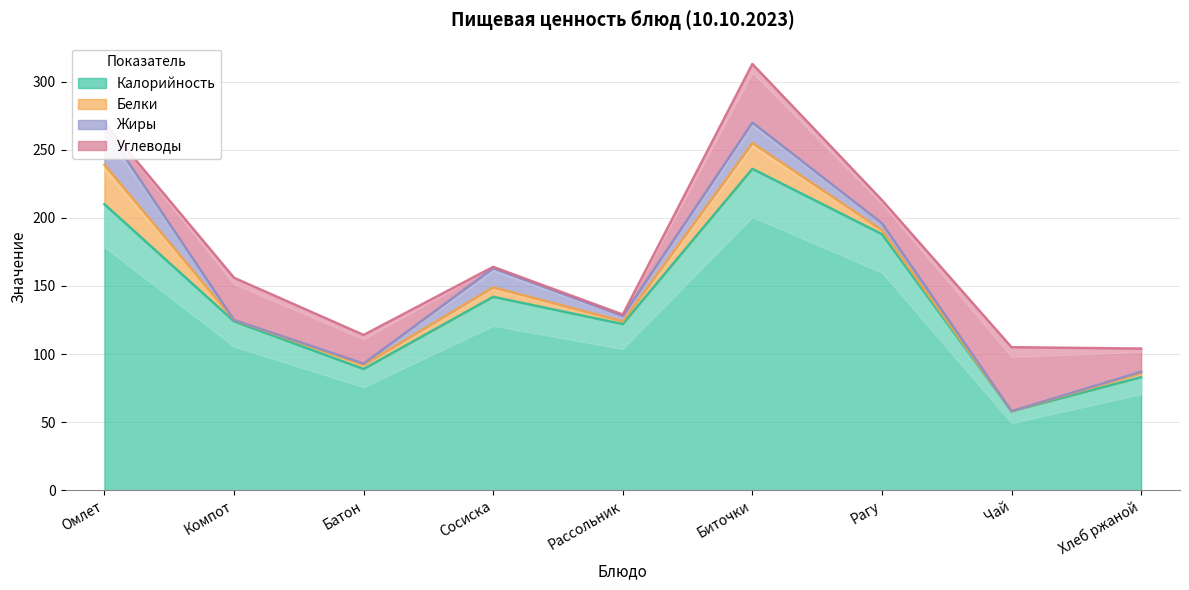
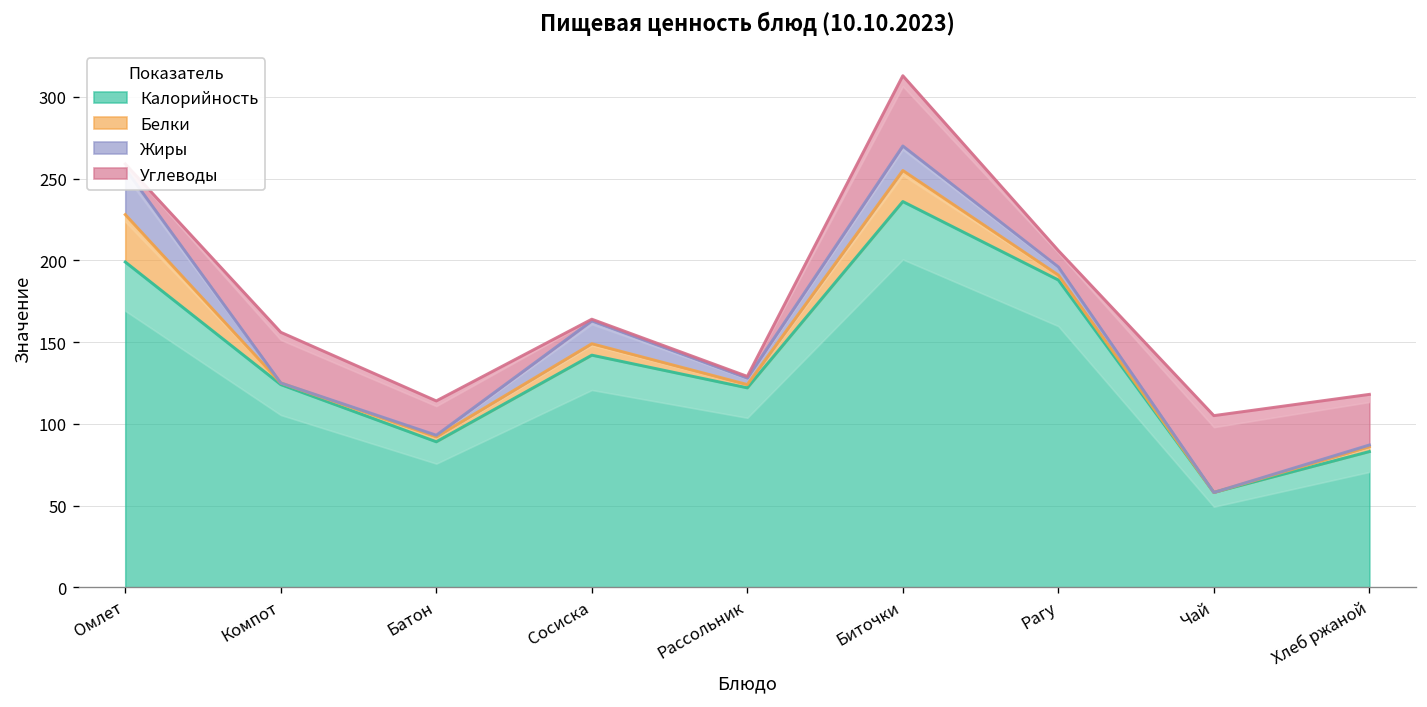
Калорийность, Омлет: 210 -> 199
Углеводы, Рагу: 17 -> 10
Углеводы, Хлеб ржаной: 17 -> 31
